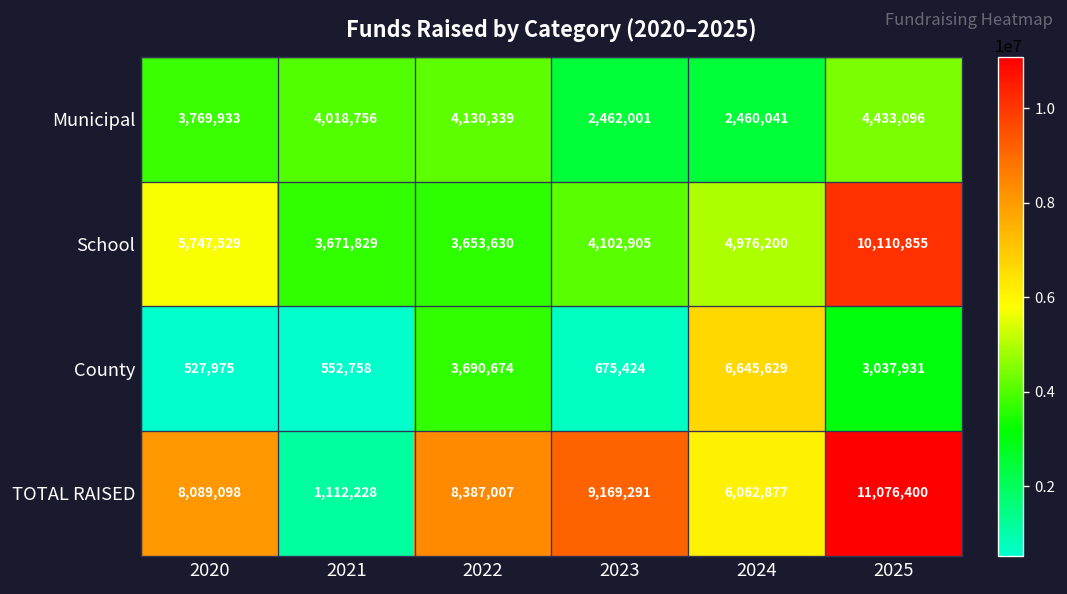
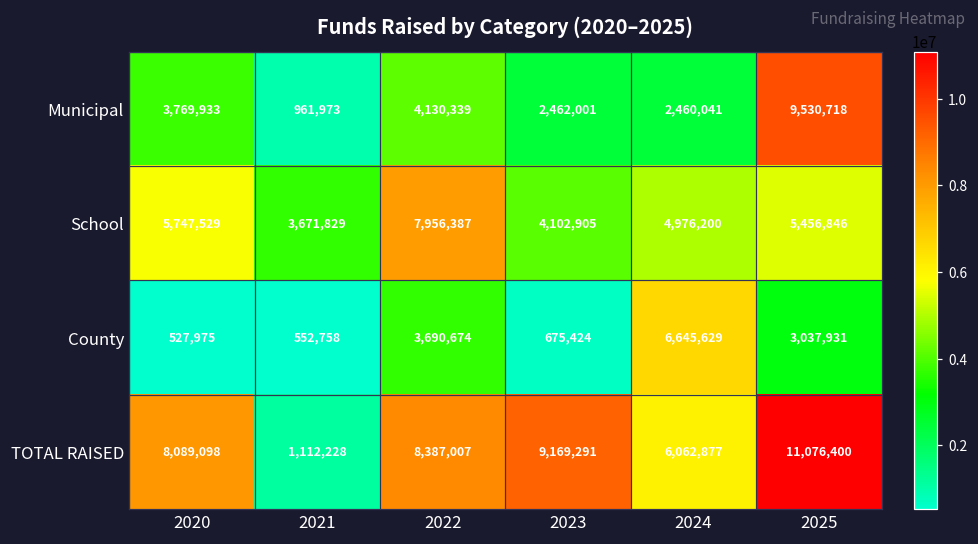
Municipal, 2021: 4,018,756 -> 961,973
Municipal, 2025: 4,433,096 -> 9,530,718
School, 2022: 3,653,630 -> 7,956,387
School, 2025: 10,110,855 -> 5,456,846
